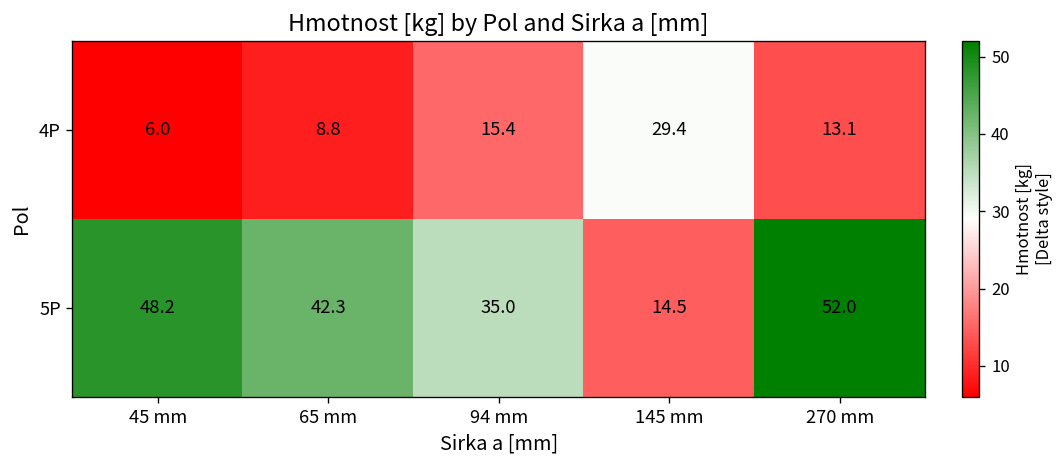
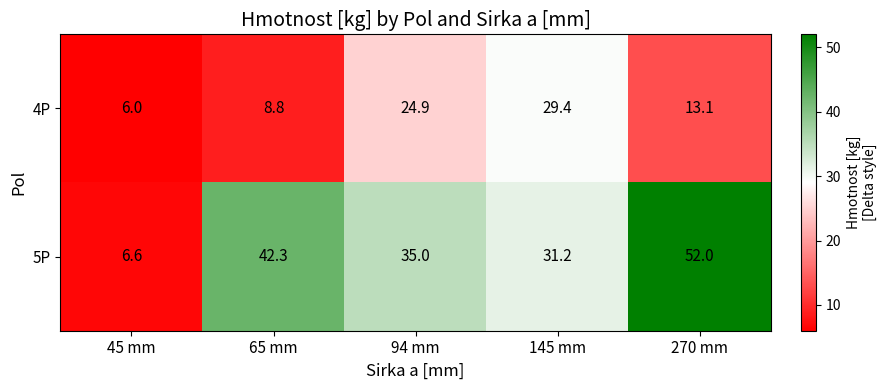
4P, 94 mm: 15.4 -> 24.9
5P, 45 mm: 48.2 -> 6.6
5P, 145 mm: 14.5 -> 31.2
